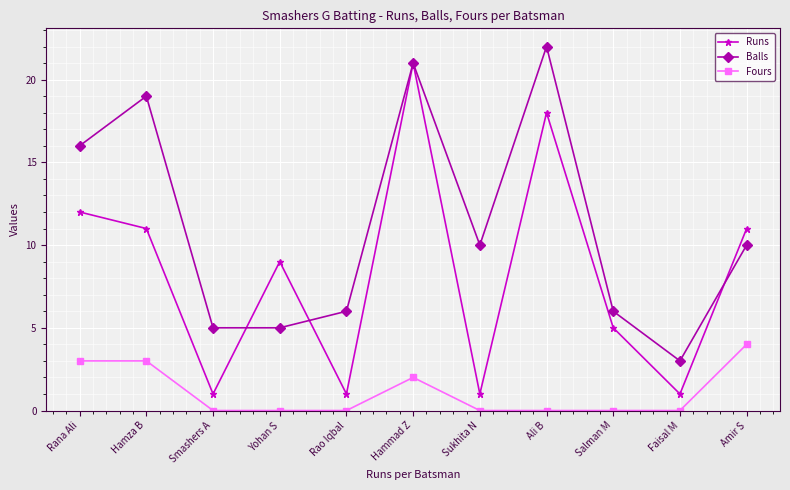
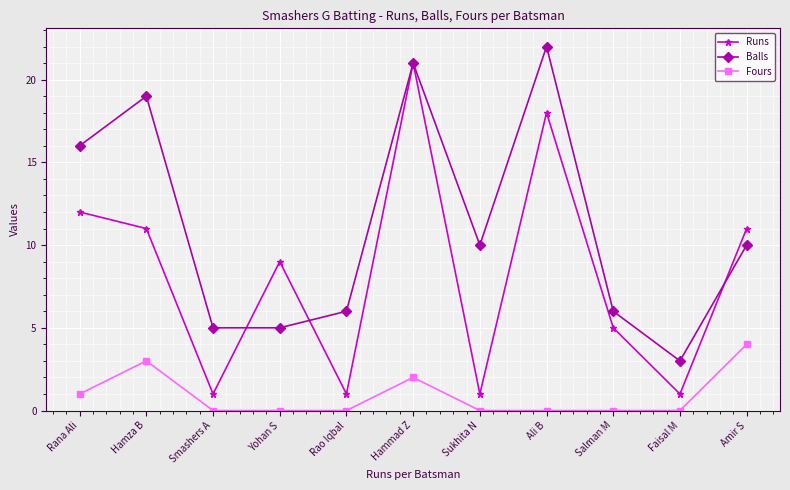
Fours, Rana Ali: 3 -> 1
